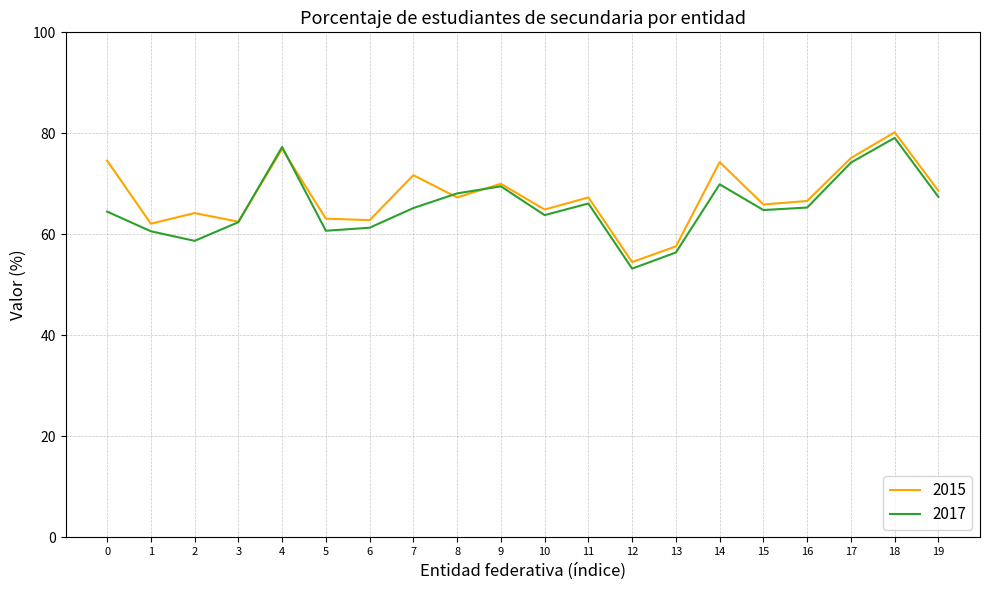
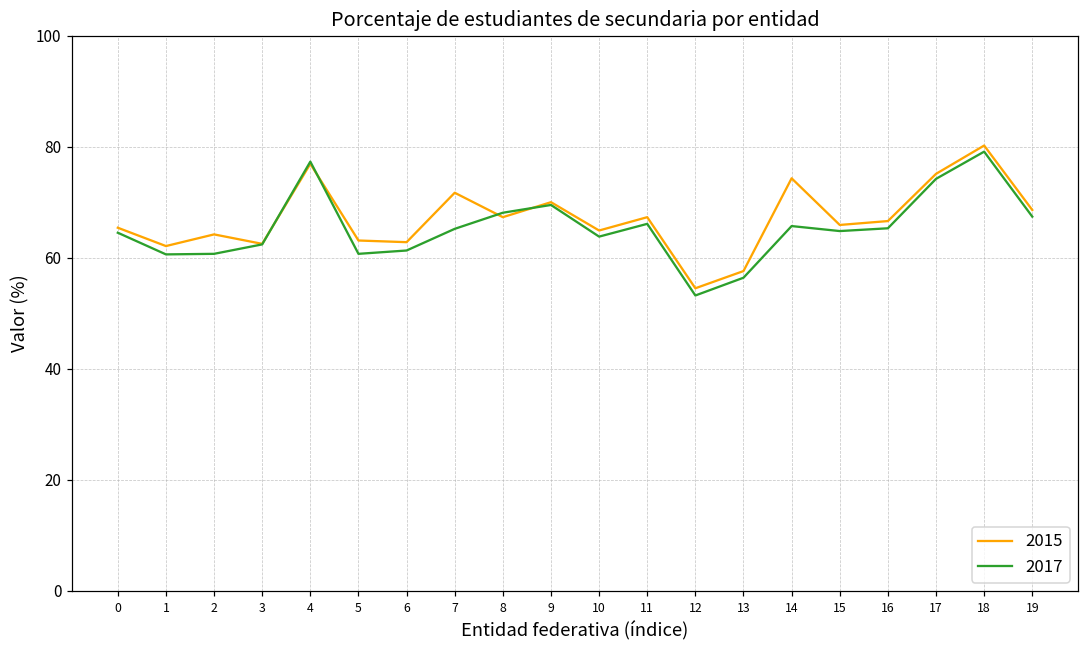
2015, 0: 75 -> 65
2017, 2: 59 -> 61
2017, 14: 70 -> 66
